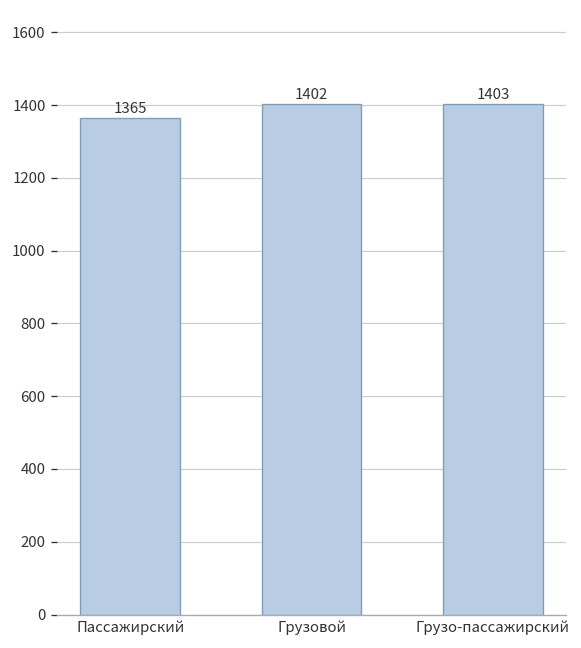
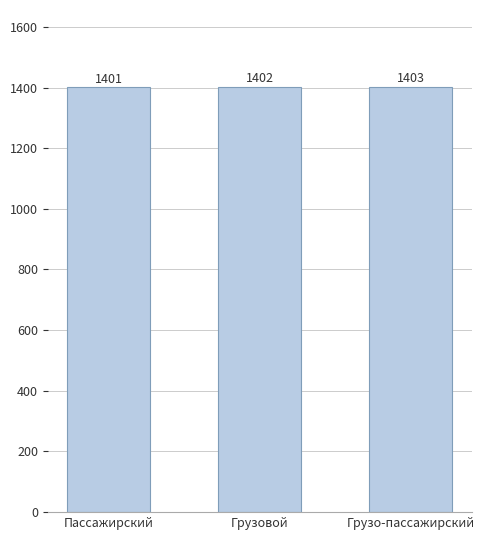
Пассажирский: 1365 -> 1401
